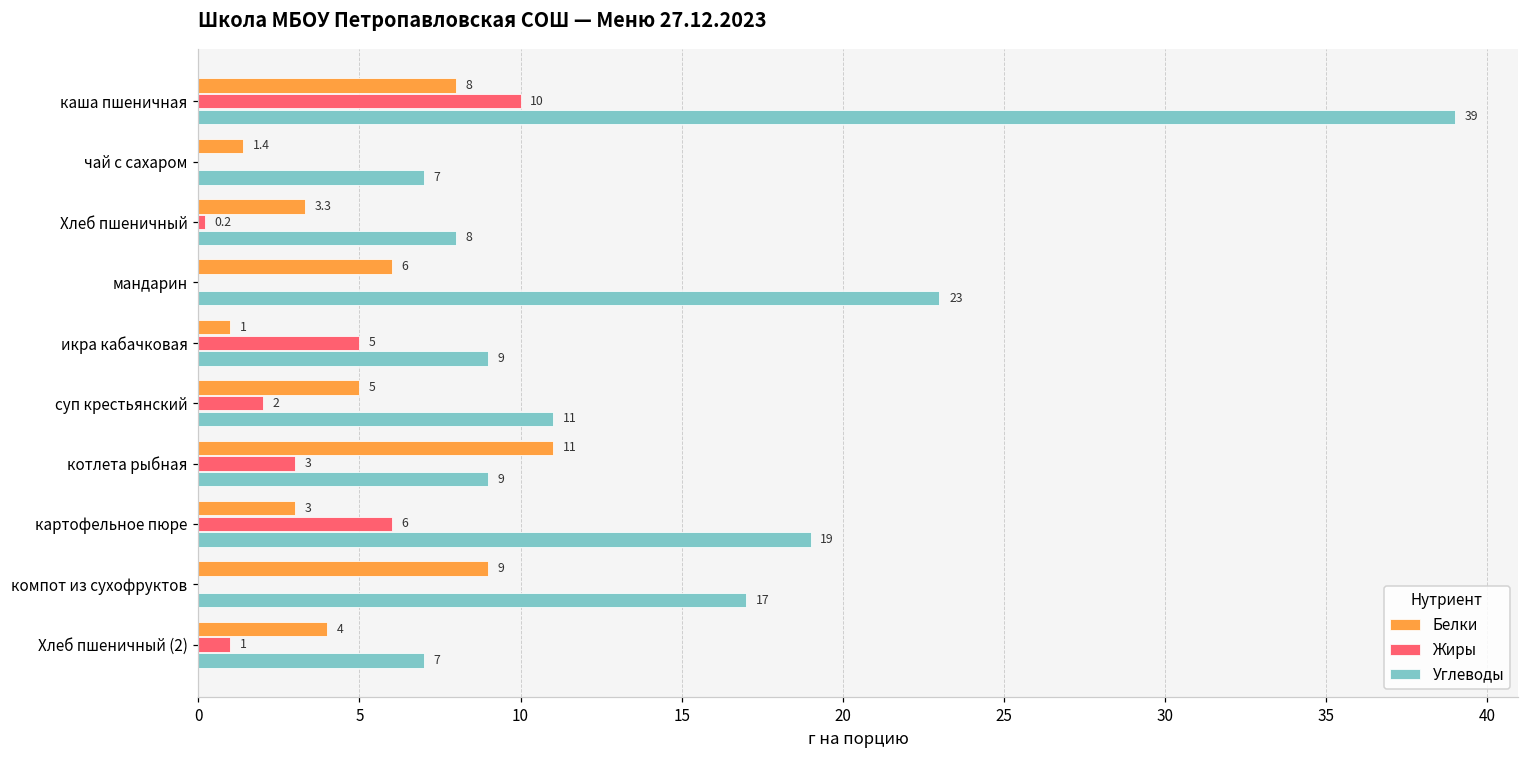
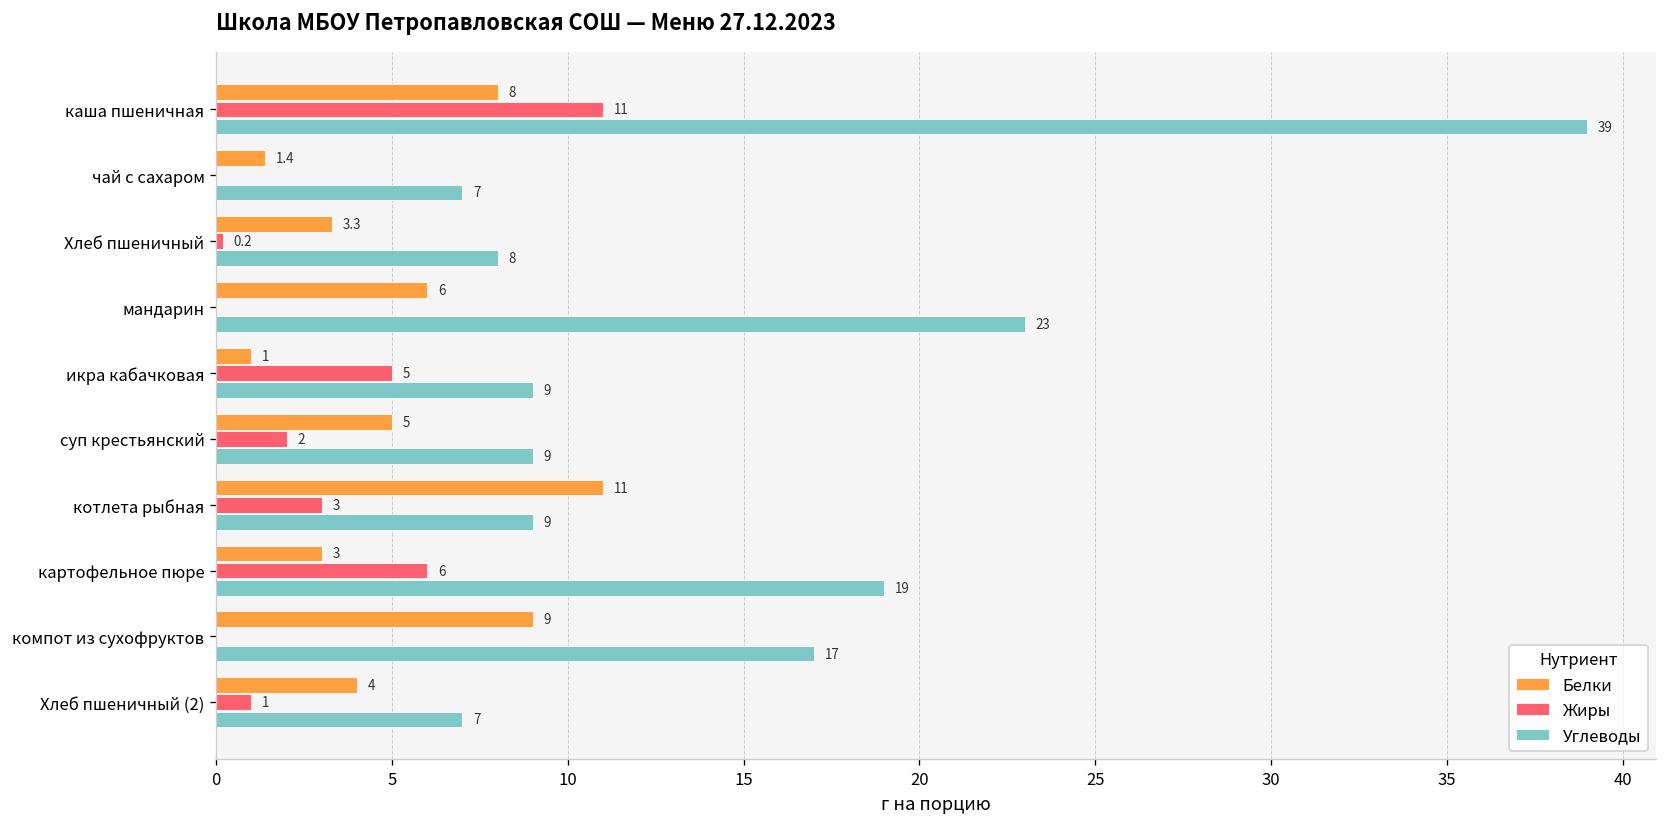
Жиры, каша пшеничная: 10 -> 11
Углеводы, суп крестьянский: 11 -> 9
